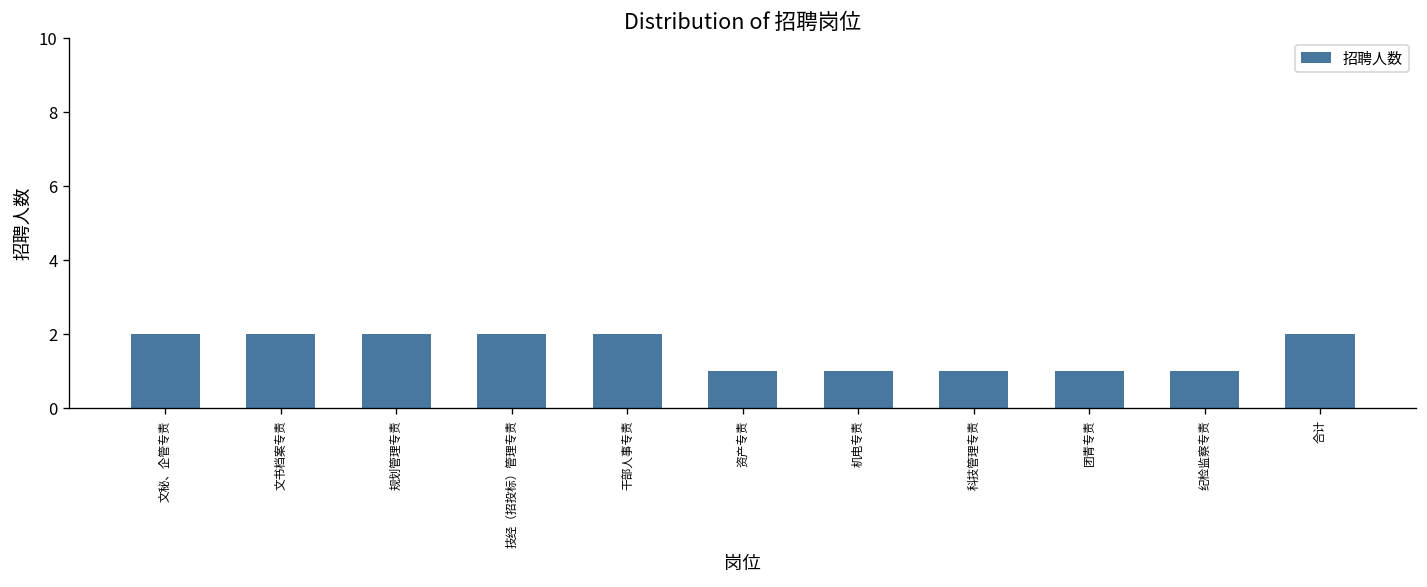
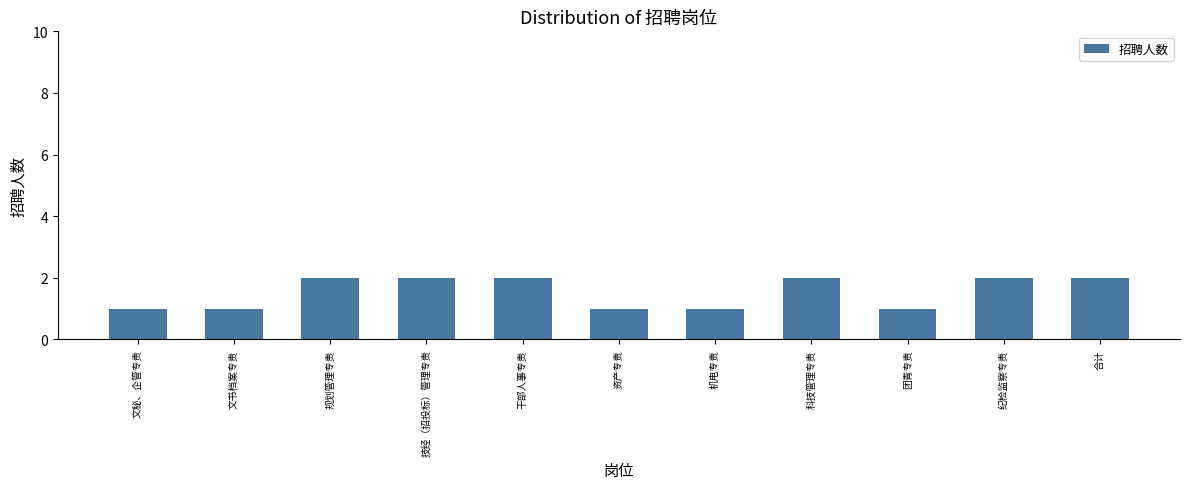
文秘、企管专责: 2 -> 1
文书档案专责: 2 -> 1
科技管理专责: 1 -> 2
纪检监察专责: 1 -> 2
